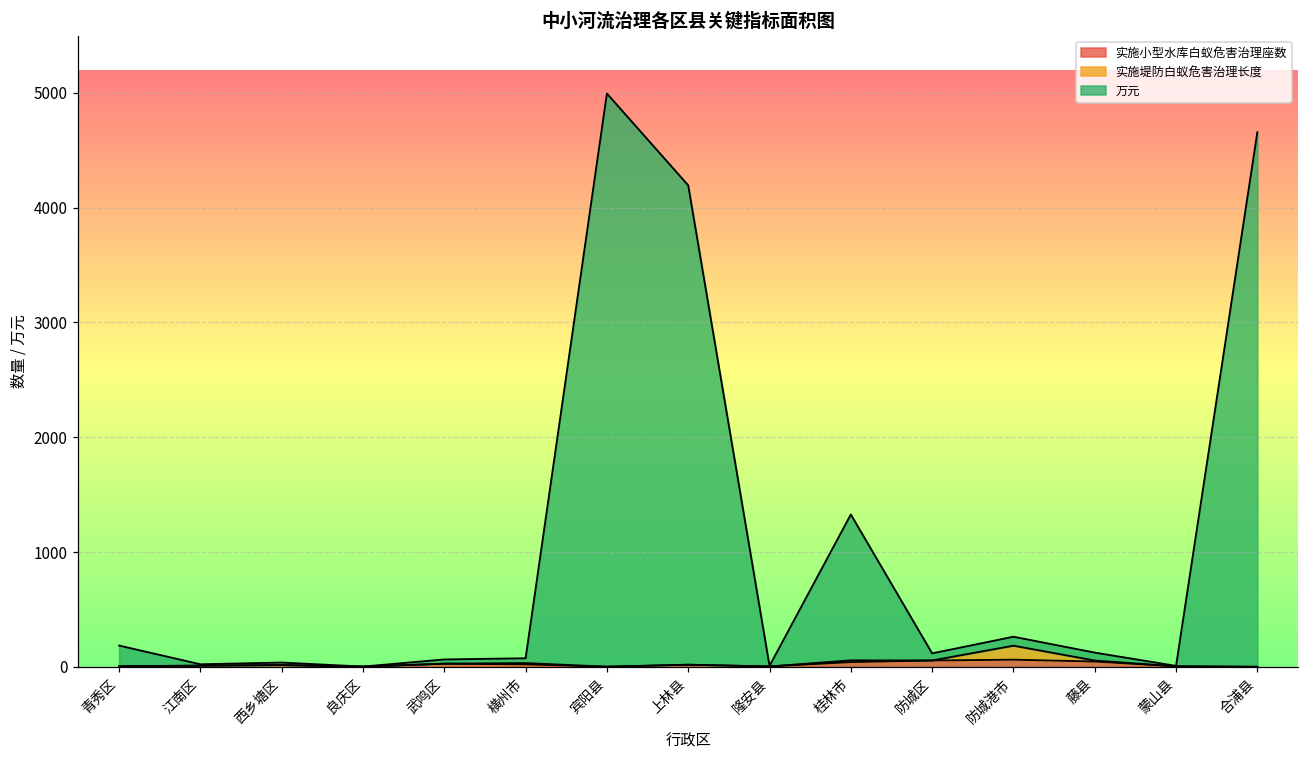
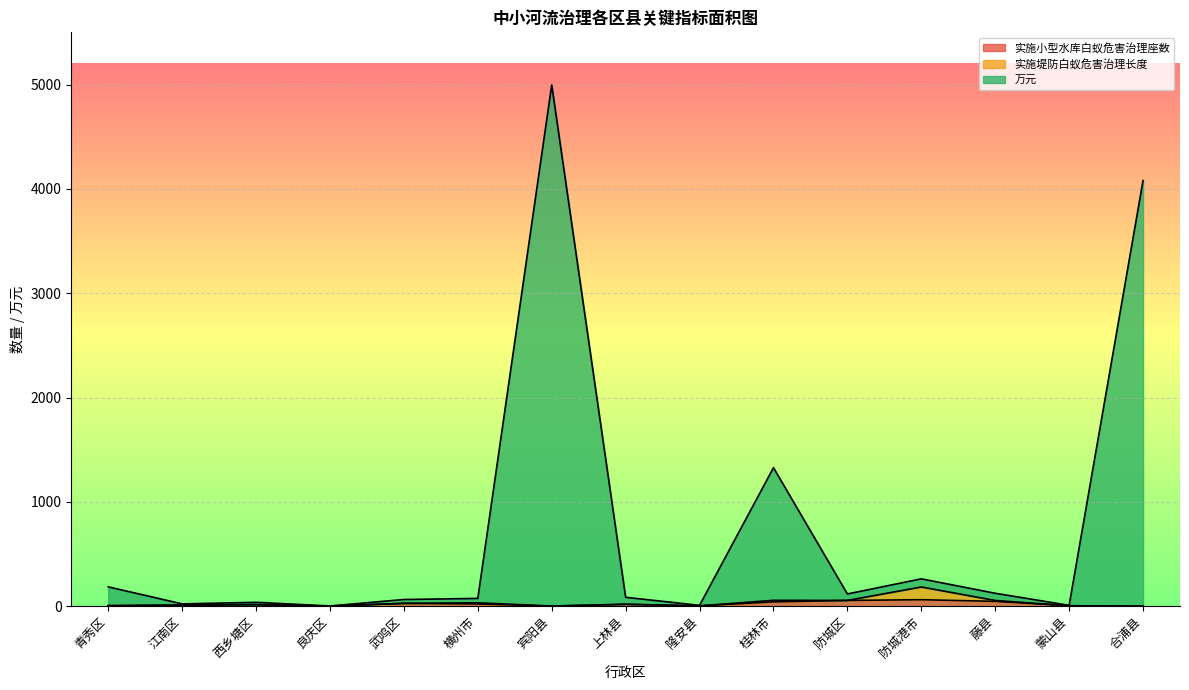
万元, 上林县: 4180 -> 70
万元, 合浦县: 4660 -> 4080
